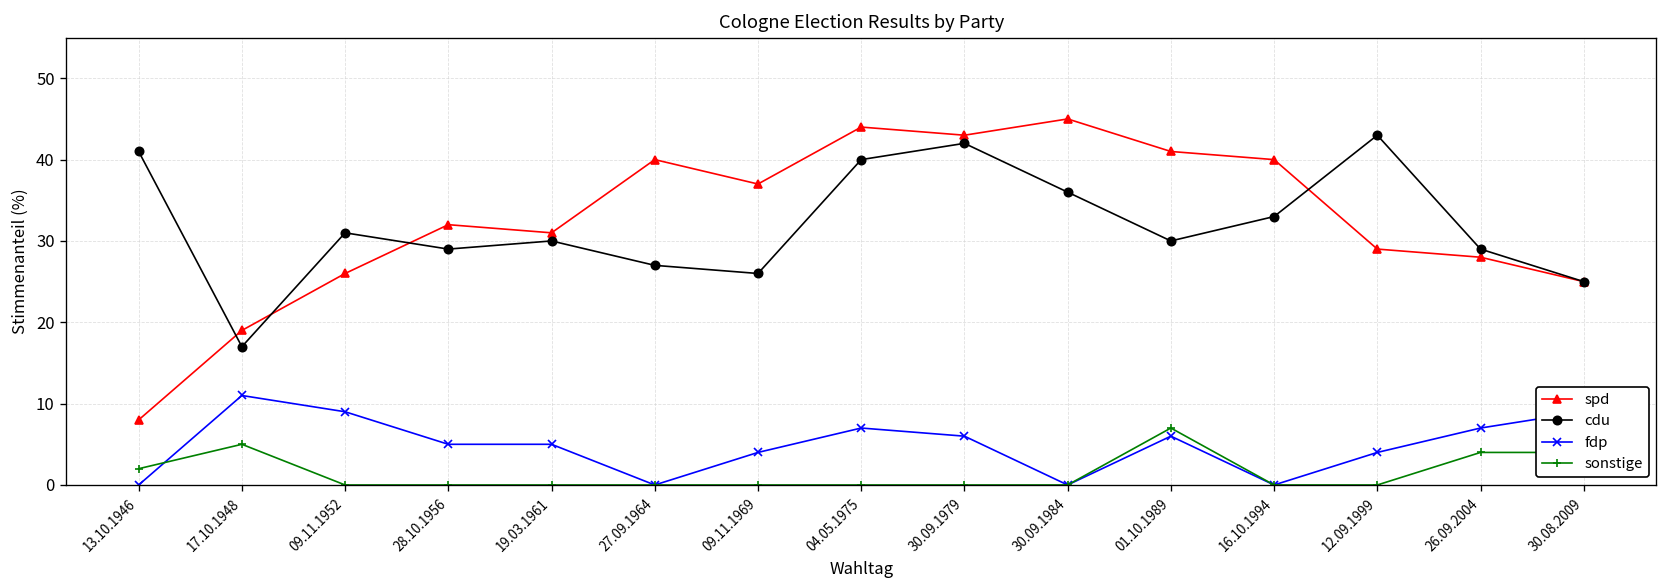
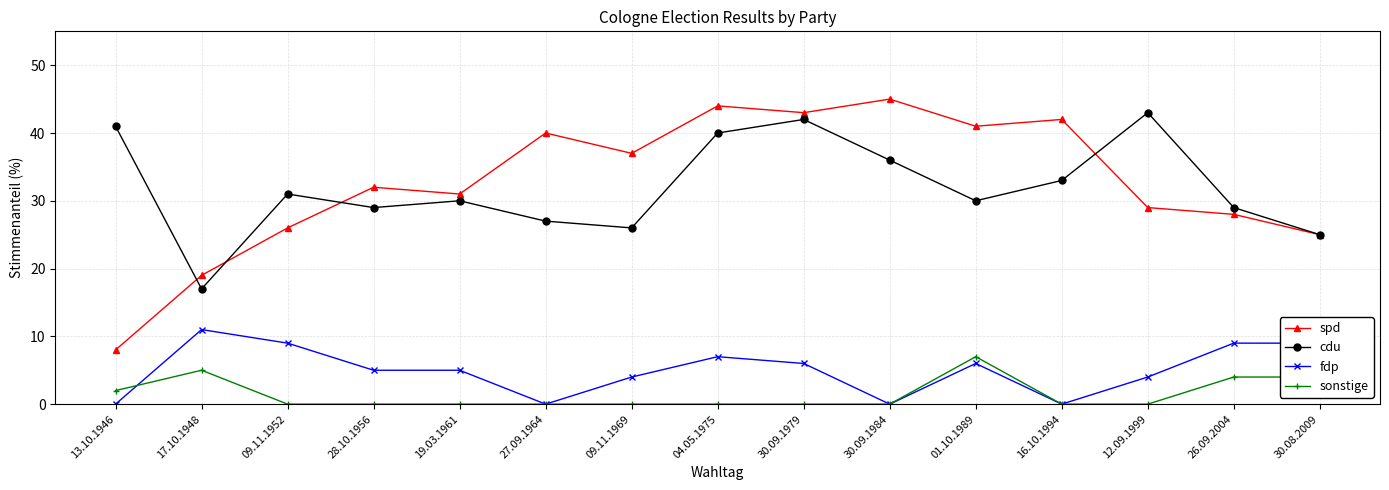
spd, 16.10.1994: 40 -> 42
fdp, 26.09.2004: 7 -> 9
